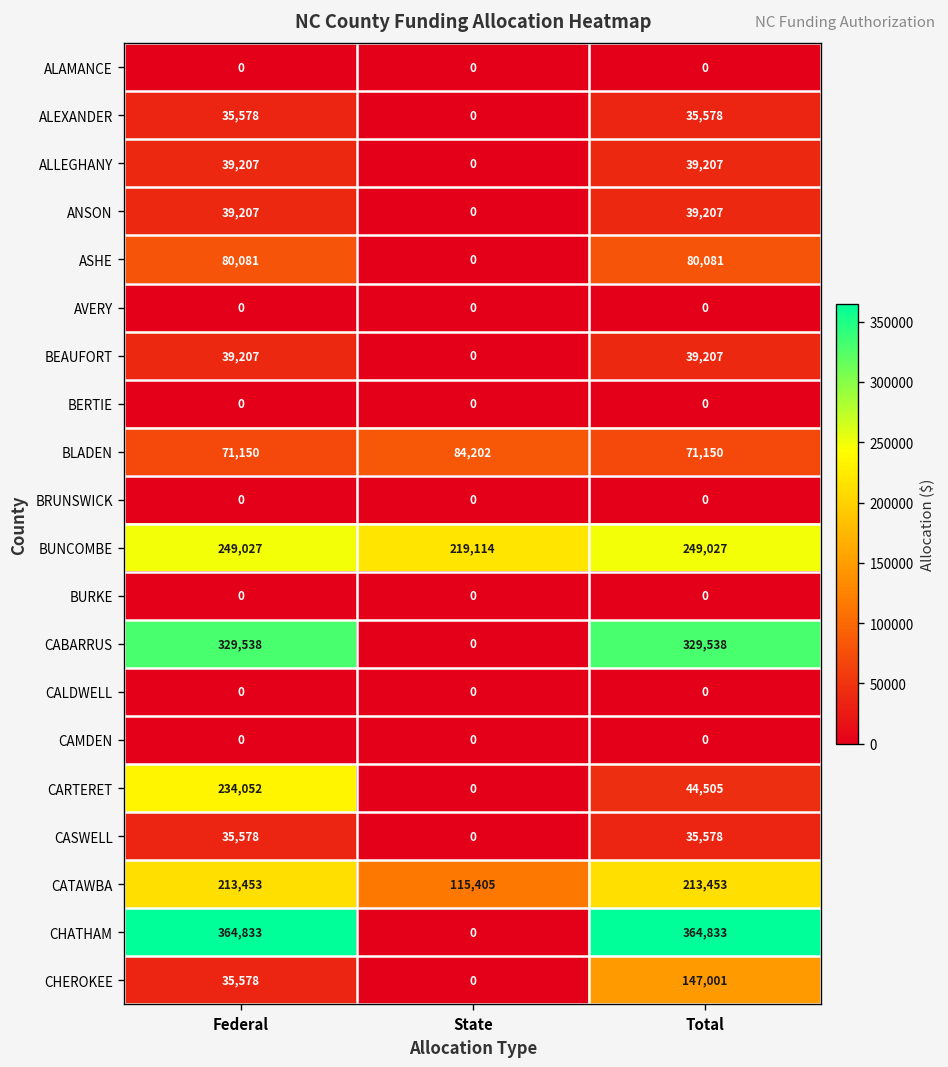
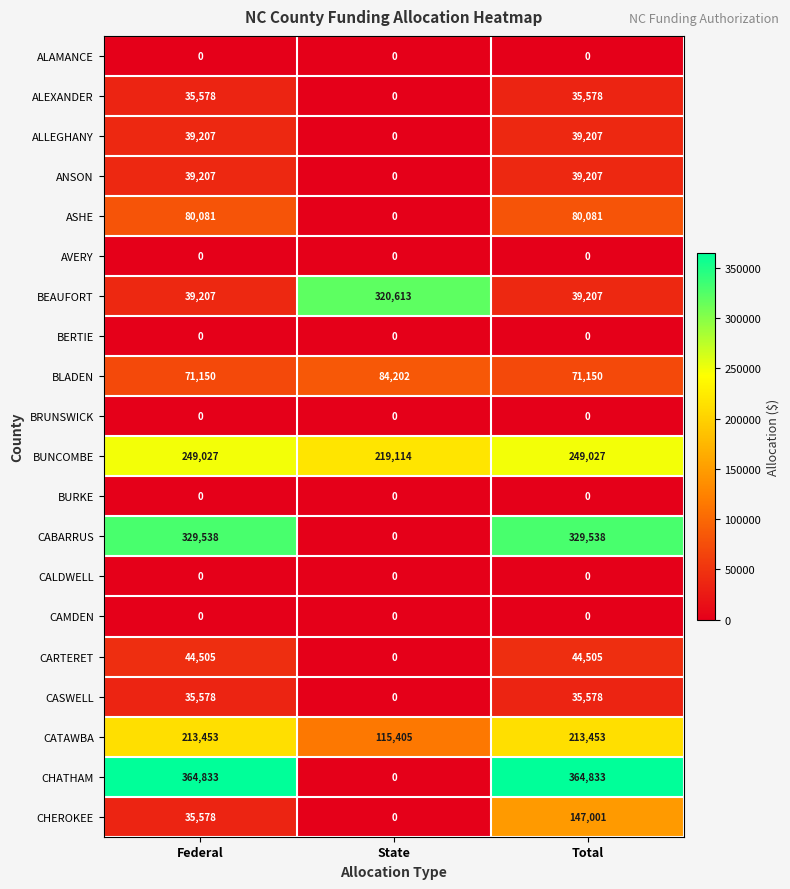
BEAUFORT, State: 0 -> 320,613
CARTERET, Federal: 234,052 -> 44,505
